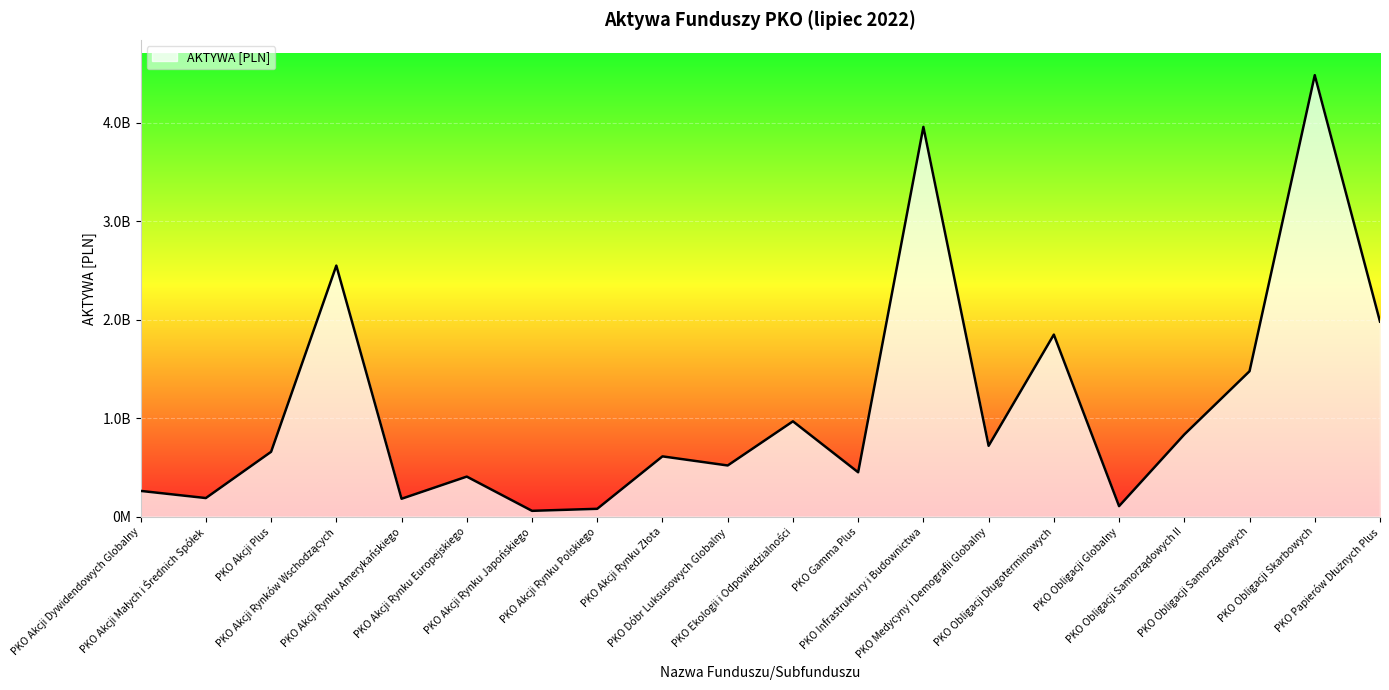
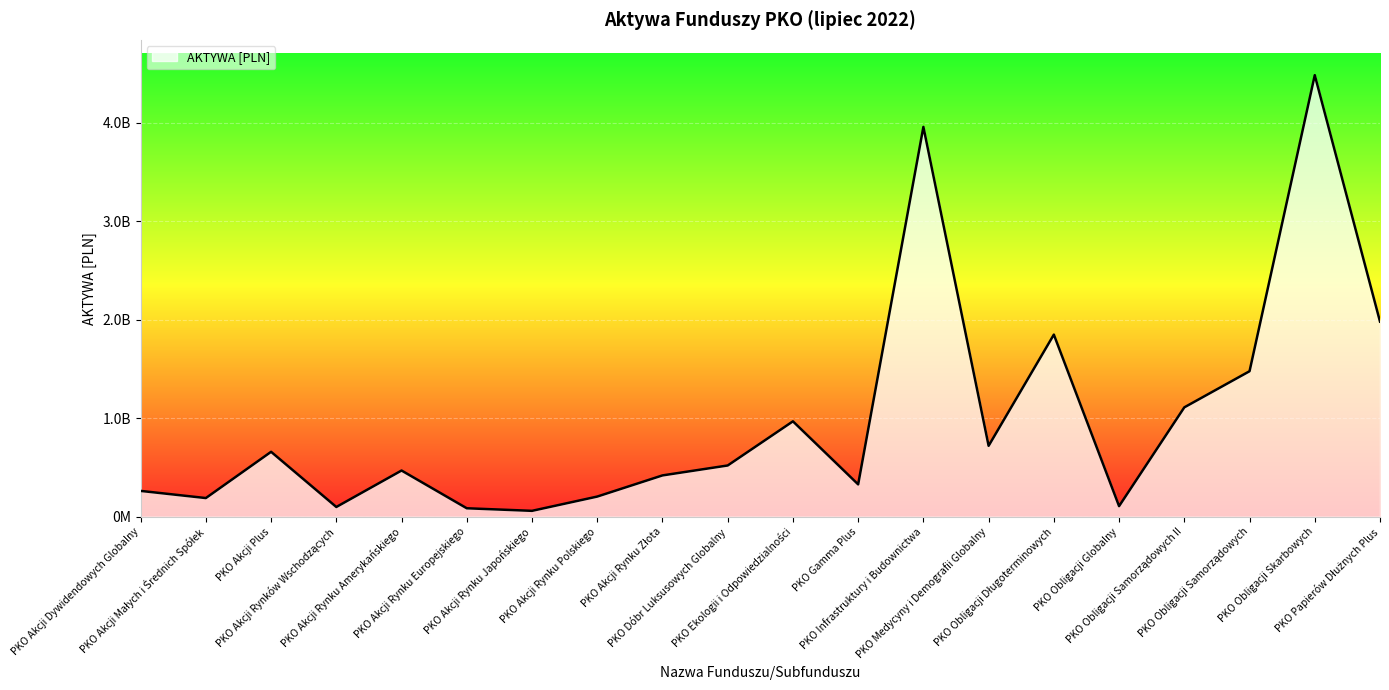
PKO Akcji Rynków Wschodzących: 2600000000 -> 100000000
PKO Akcji Rynku Amerykańskiego: 200000000 -> 500000000
PKO Akcji Rynku Europejskiego: 400000000 -> 100000000
PKO Akcji Rynku Polskiego: 100000000 -> 200000000
PKO Akcji Rynku Złota: 600000000 -> 400000000
PKO Gamma Plus: 500000000 -> 300000000
PKO Obligacji Samorządowych II: 800000000 -> 1100000000
